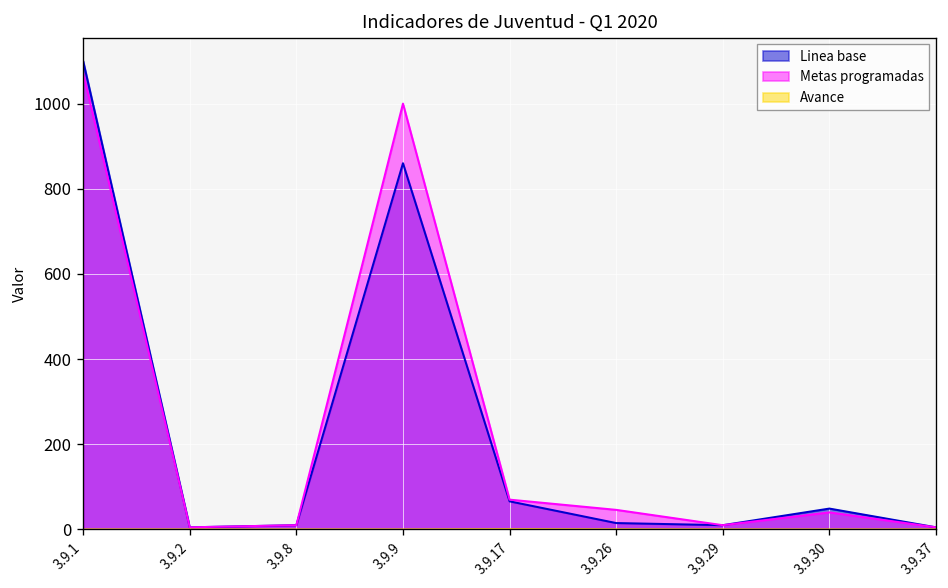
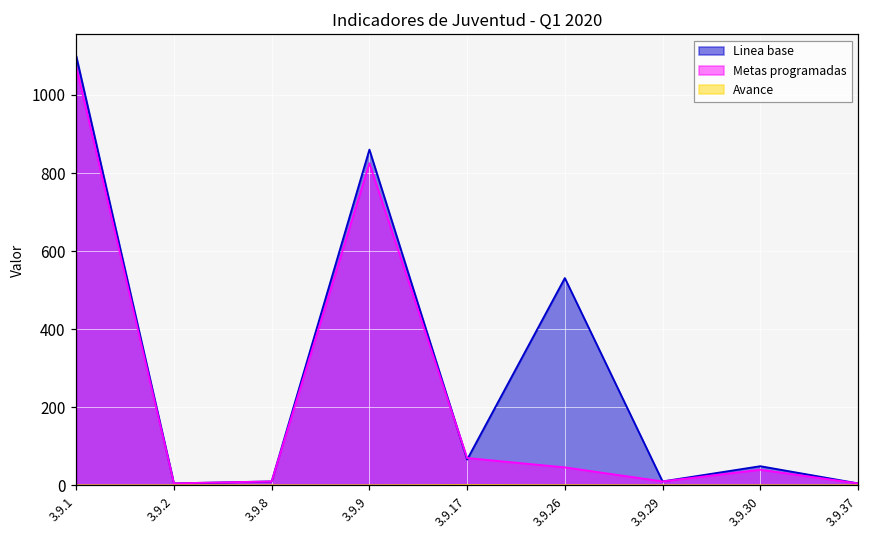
Metas programadas, 3.9.9: 1000 -> 830
Linea base, 3.9.26: 20 -> 530
